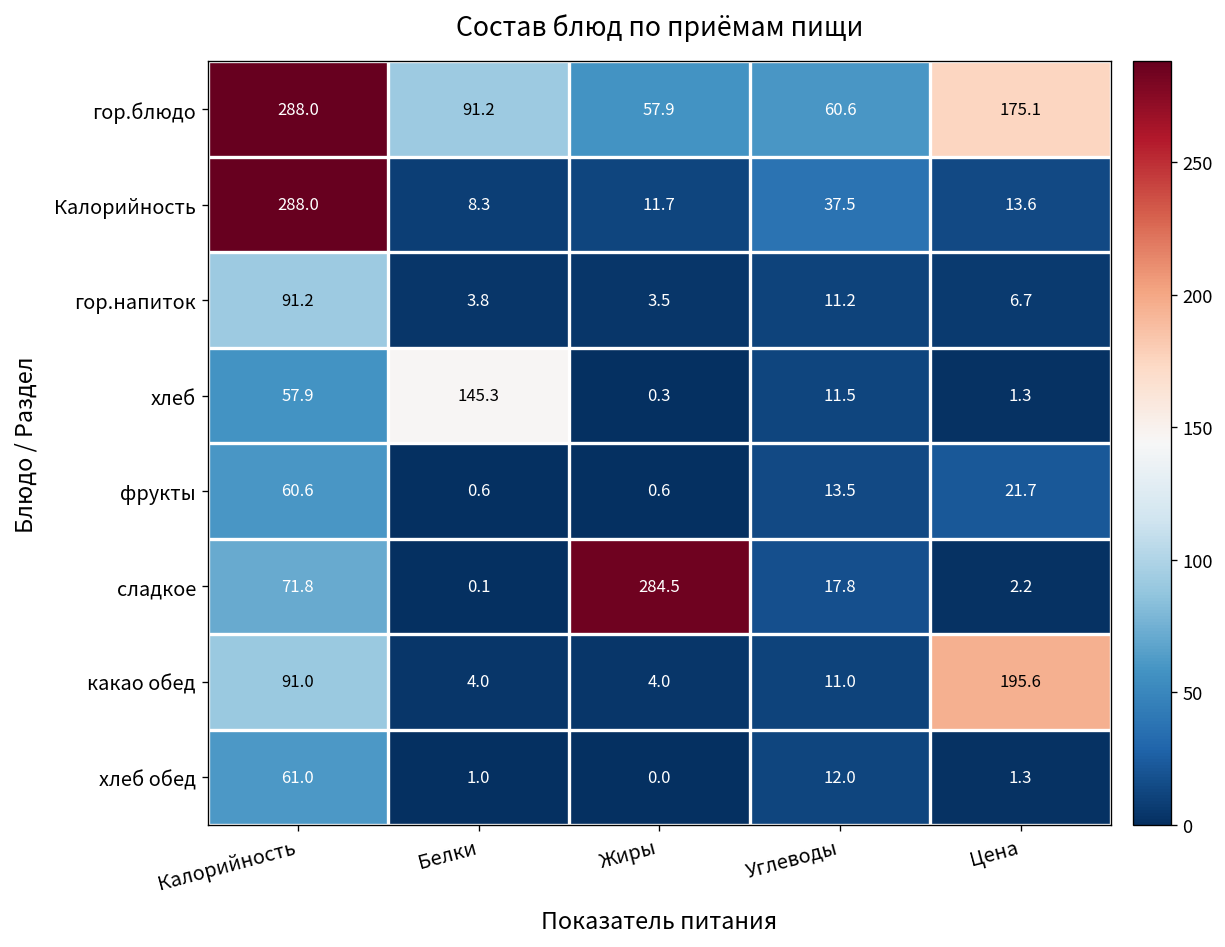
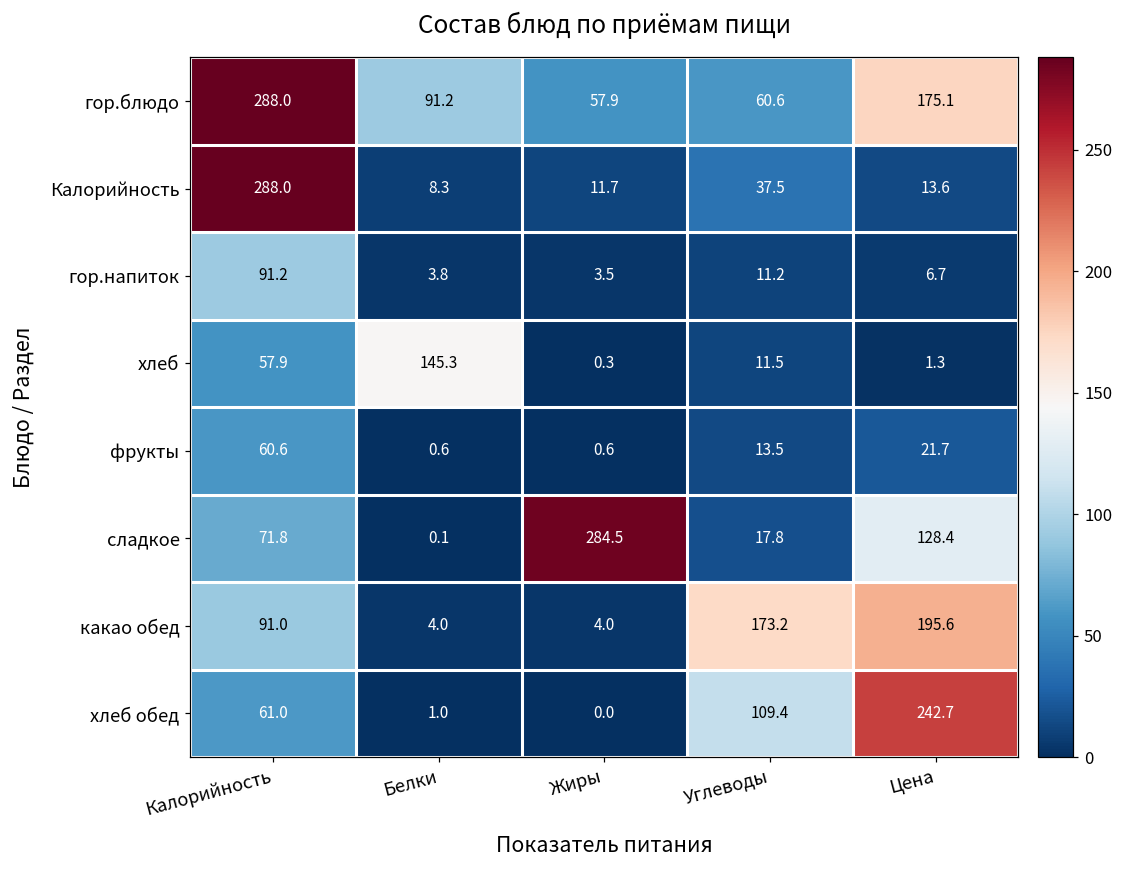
сладкое, Цена: 2.2 -> 128.4
какао обед, Углеводы: 11.0 -> 173.2
хлеб обед, Углеводы: 12.0 -> 109.4
хлеб обед, Цена: 1.3 -> 242.7
